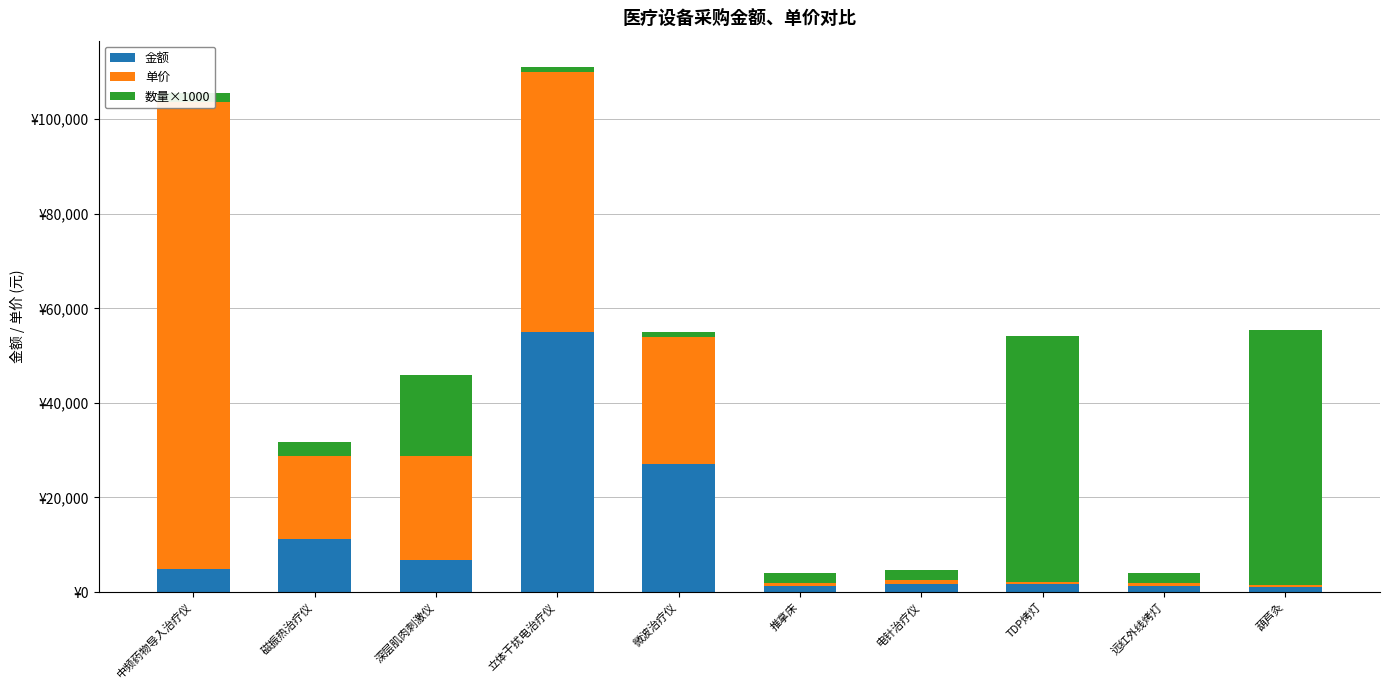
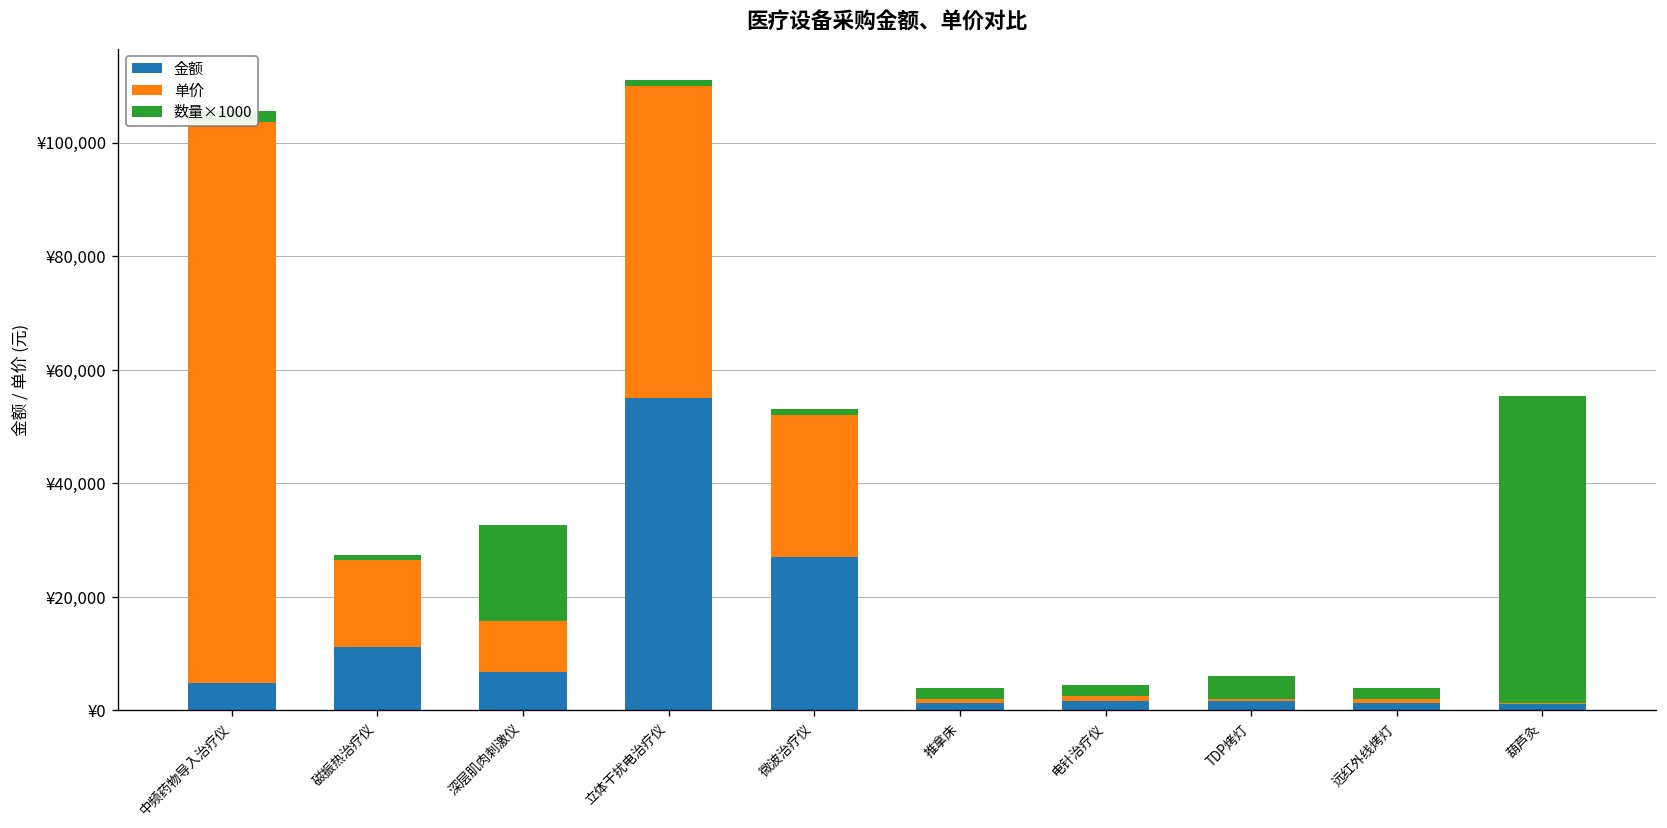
单价, 磁振热治疗仪: ¥18,000 -> ¥15,000
数量×1000, 磁振热治疗仪: ¥3,000 -> ¥1,000
单价, 深层肌肉刺激仪: ¥22,000 -> ¥9,000
单价, 微波治疗仪: ¥27,000 -> ¥25,000
数量×1000, TDP烤灯: ¥52,000 -> ¥4,000
